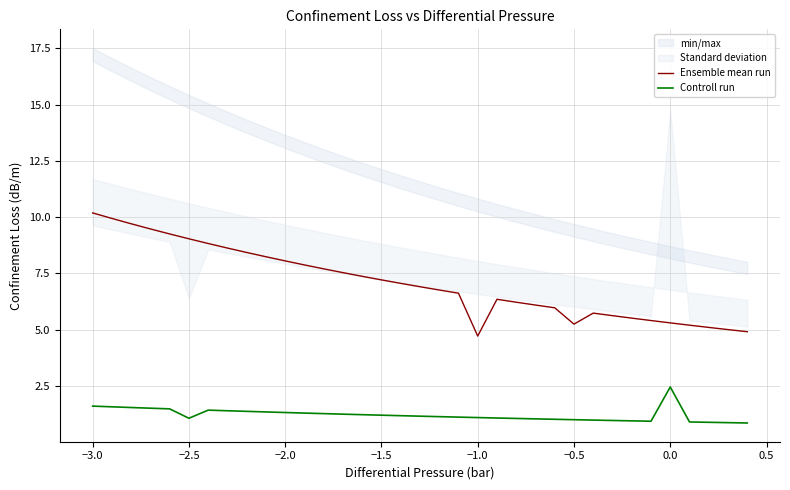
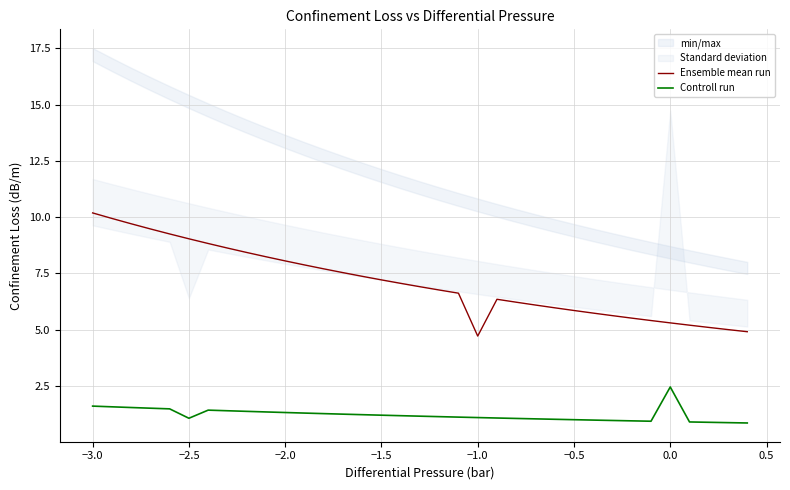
Ensemble mean run, −0.5: 5.2 -> 5.9
